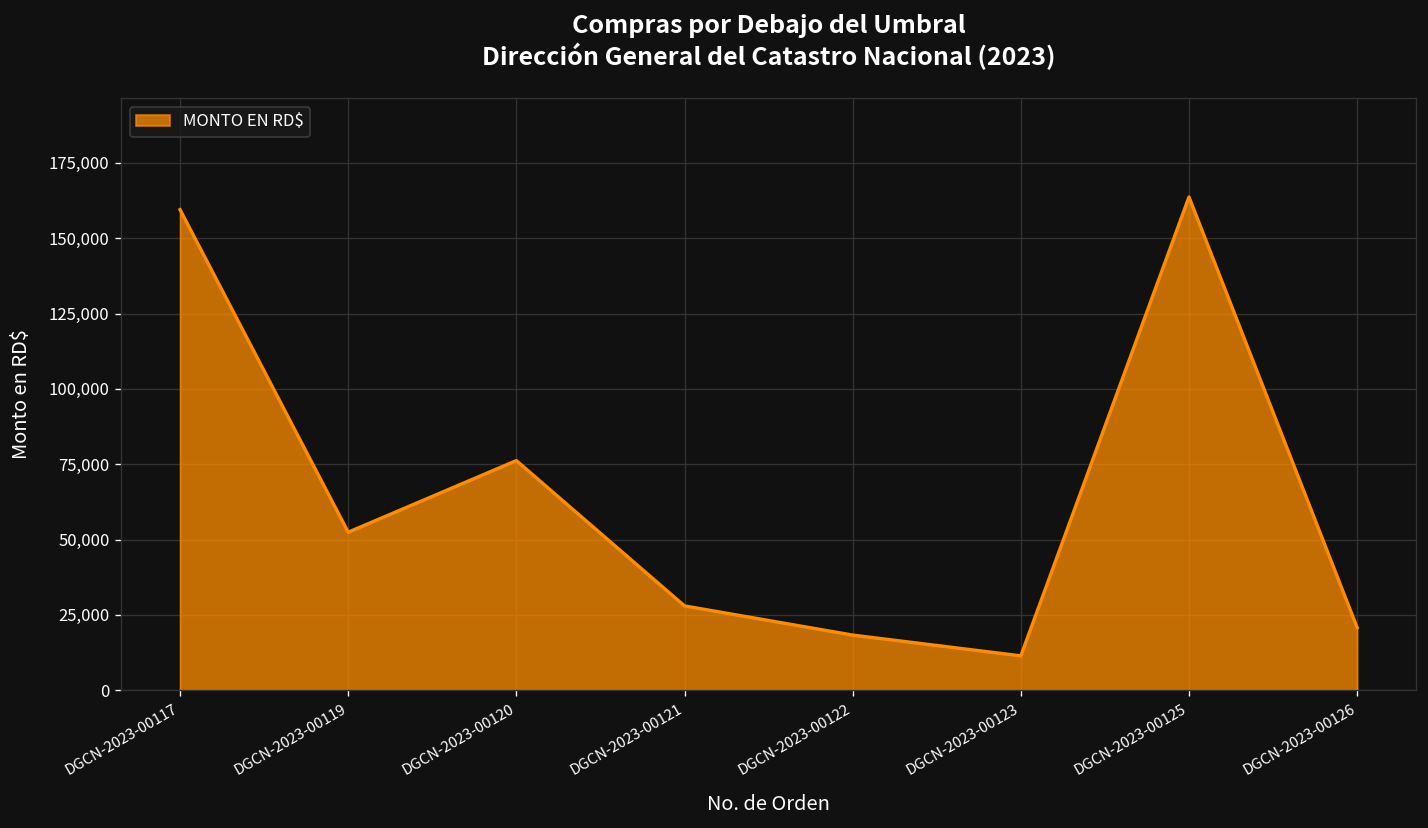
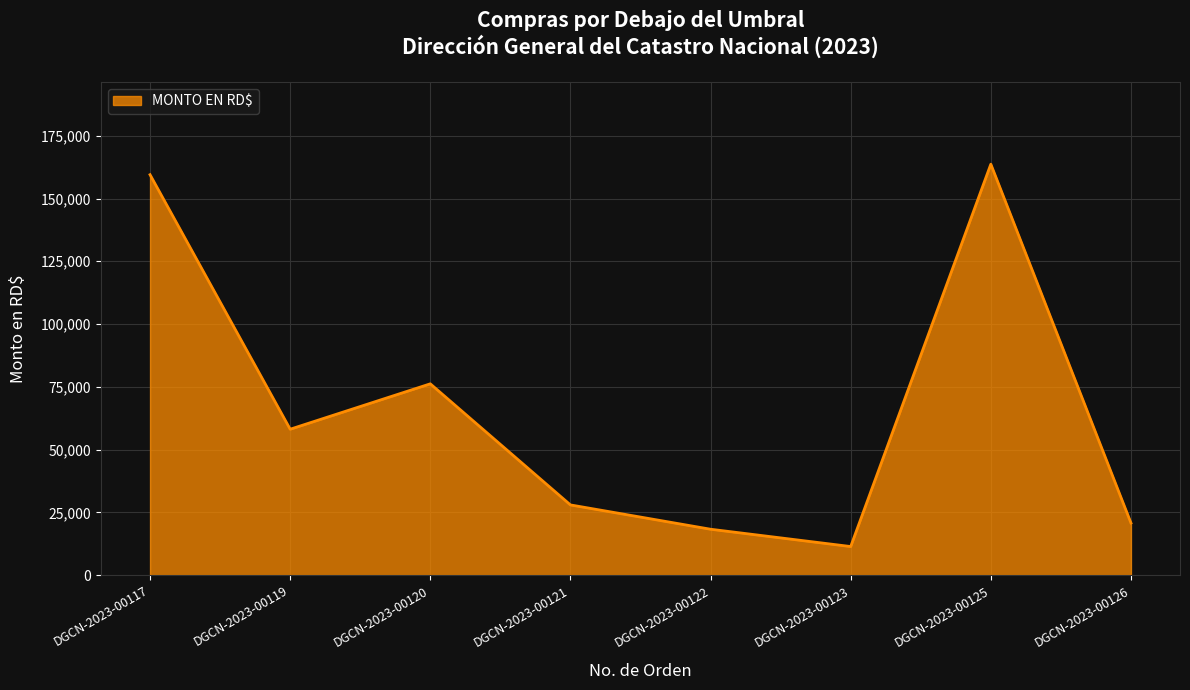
DGCN-2023-00119: 52,000 -> 58,000
